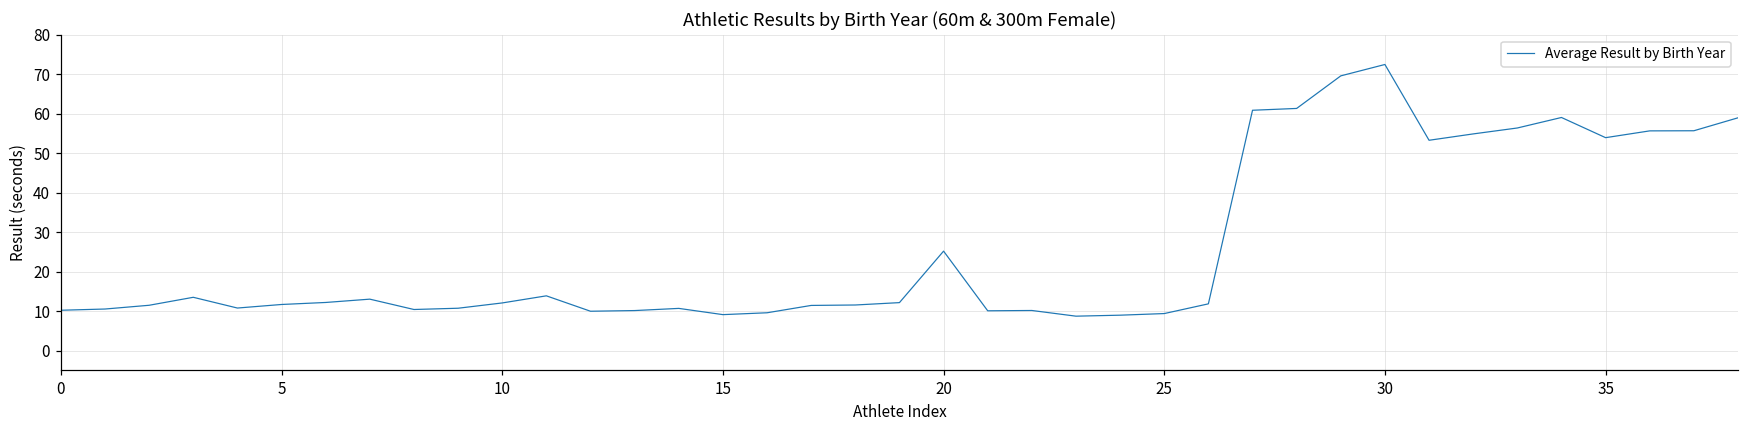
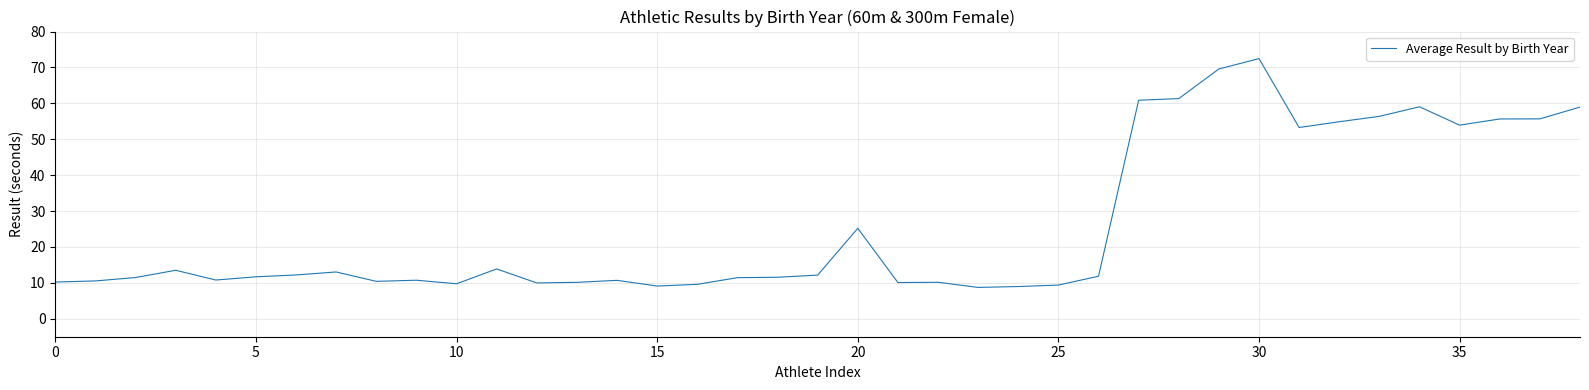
10: 12 -> 10
